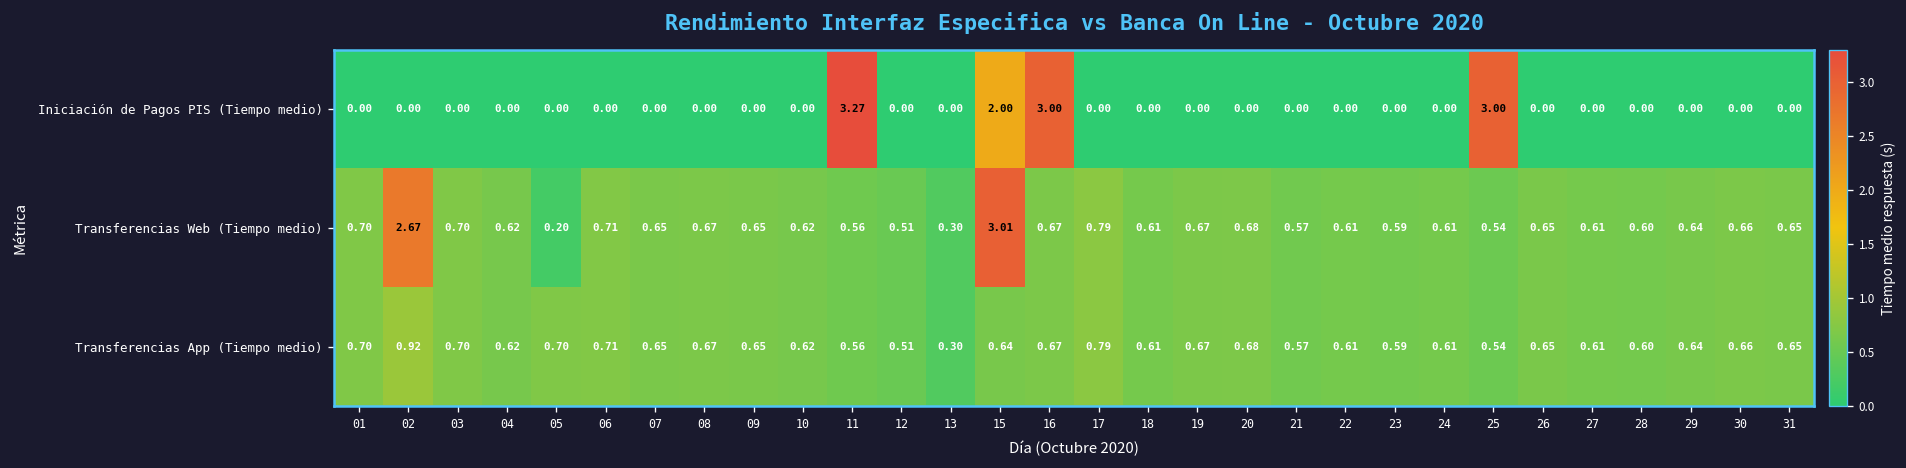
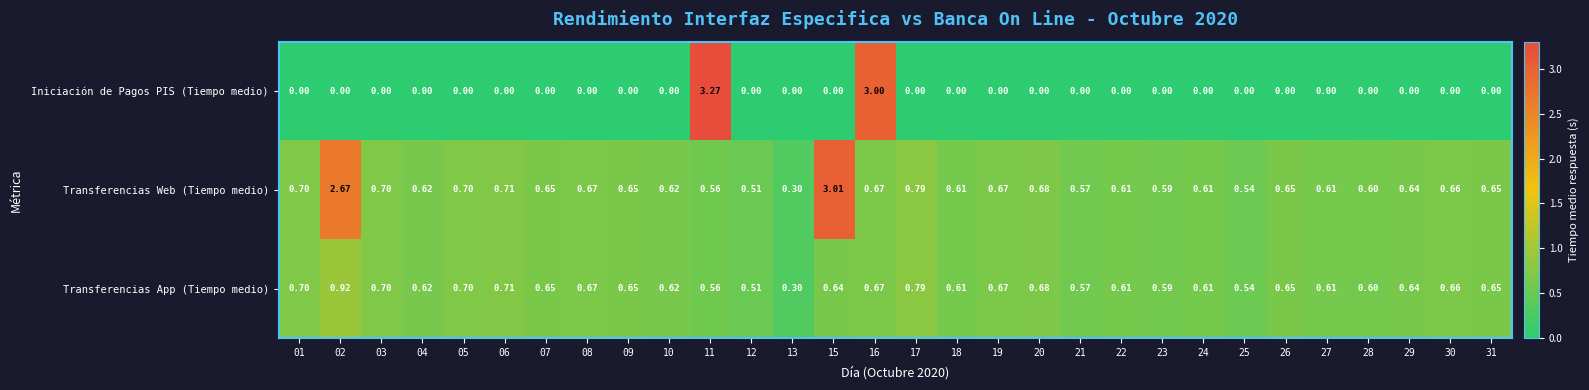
Iniciación de Pagos PIS (Tiempo medio), 15: 2.00 -> 0.00
Iniciación de Pagos PIS (Tiempo medio), 25: 3.00 -> 0.00
Transferencias Web (Tiempo medio), 05: 0.20 -> 0.70
